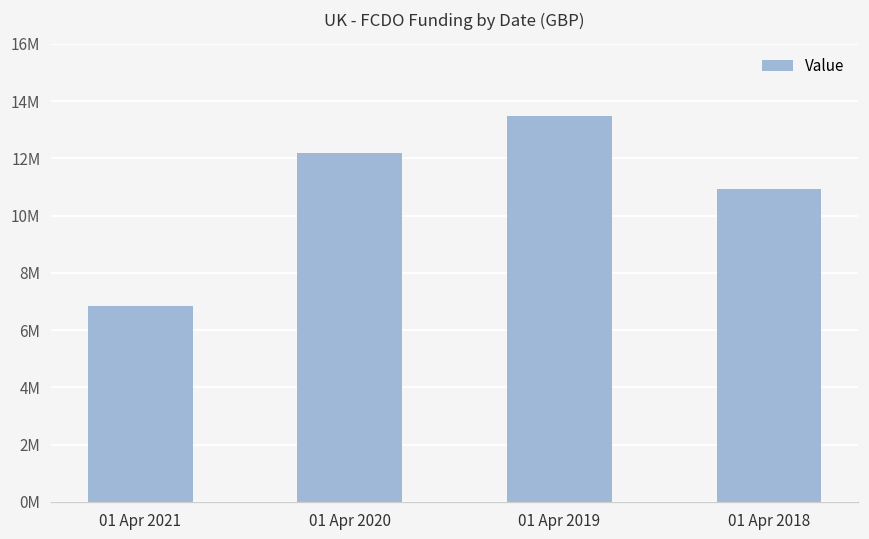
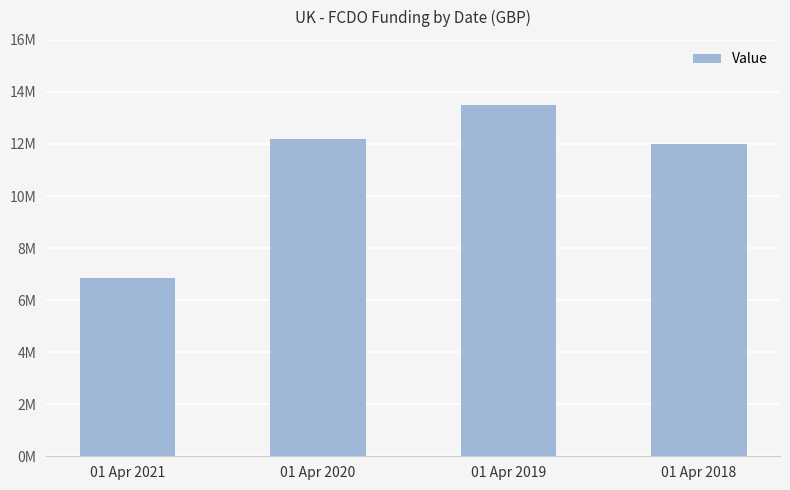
01 Apr 2018: 10900000 -> 12000000
